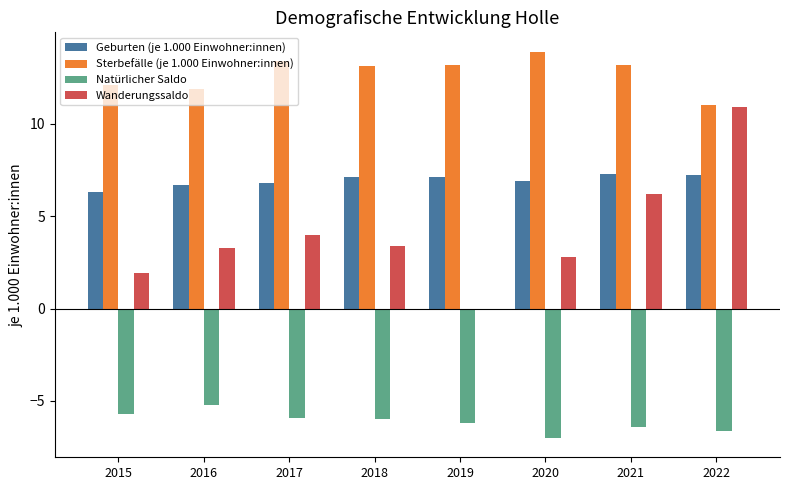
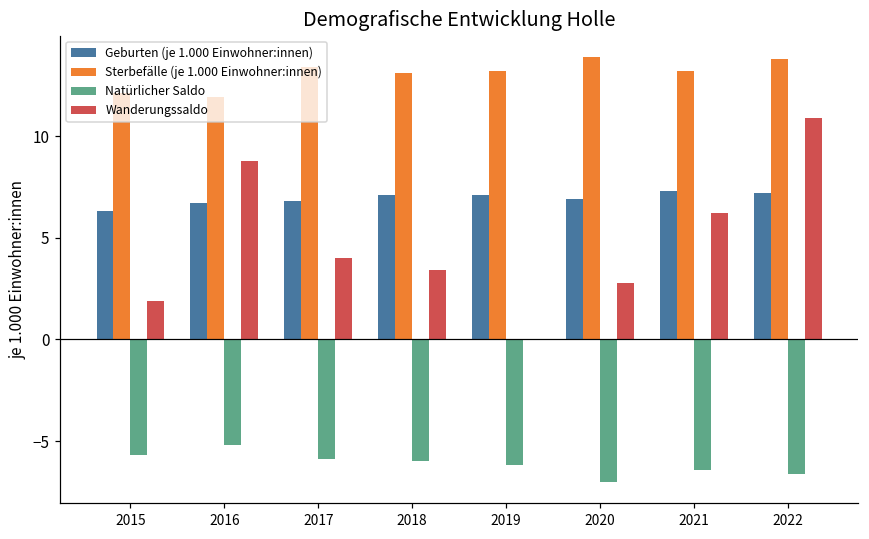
Wanderungssaldo, 2016: 3.3 -> 8.8
Sterbefälle (je 1.000 Einwohner:innen), 2022: 11.0 -> 13.8
